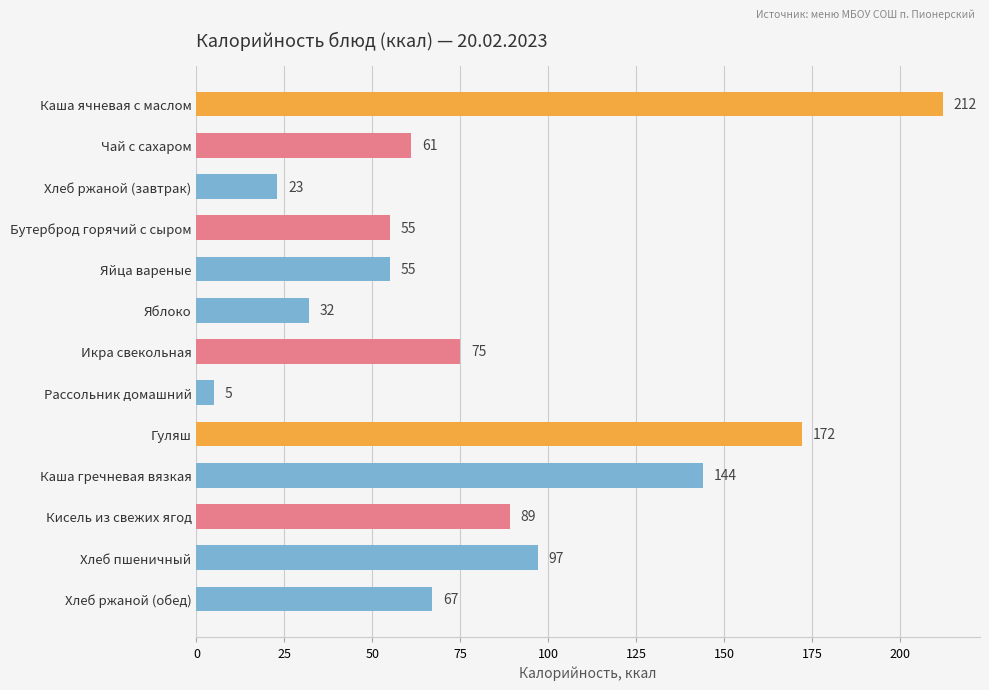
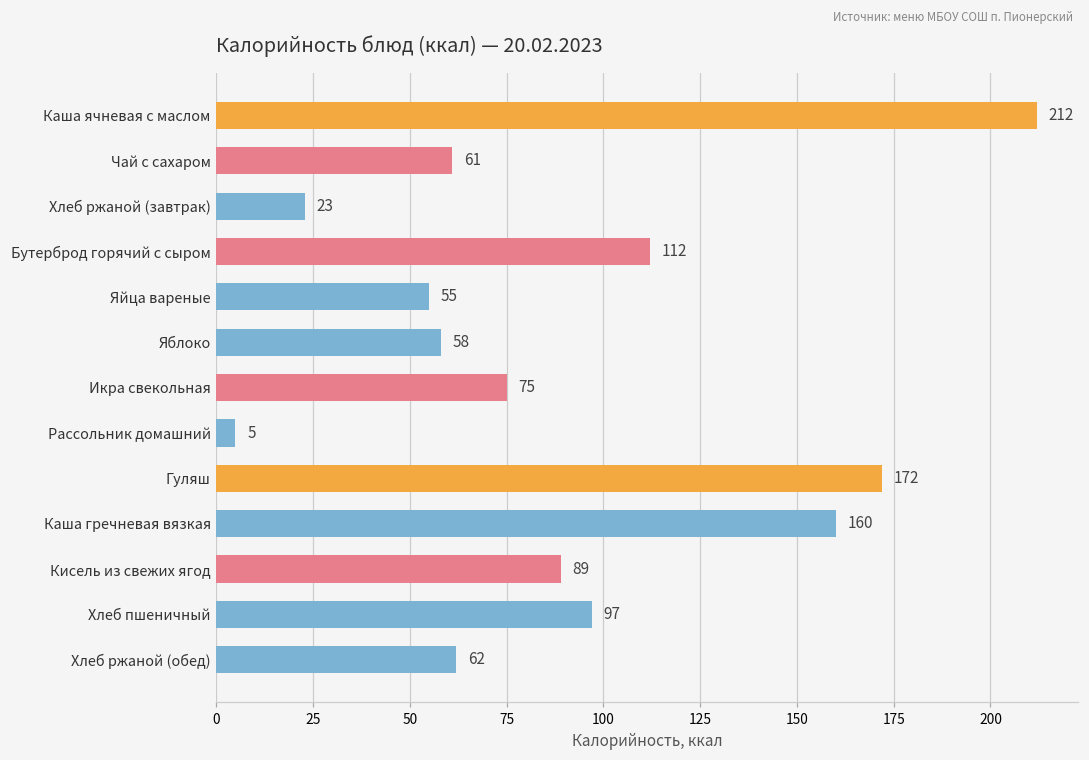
Бутерброд горячий с сыром: 55 -> 112
Яблоко: 32 -> 58
Каша гречневая вязкая: 144 -> 160
Хлеб ржаной (обед): 67 -> 62
